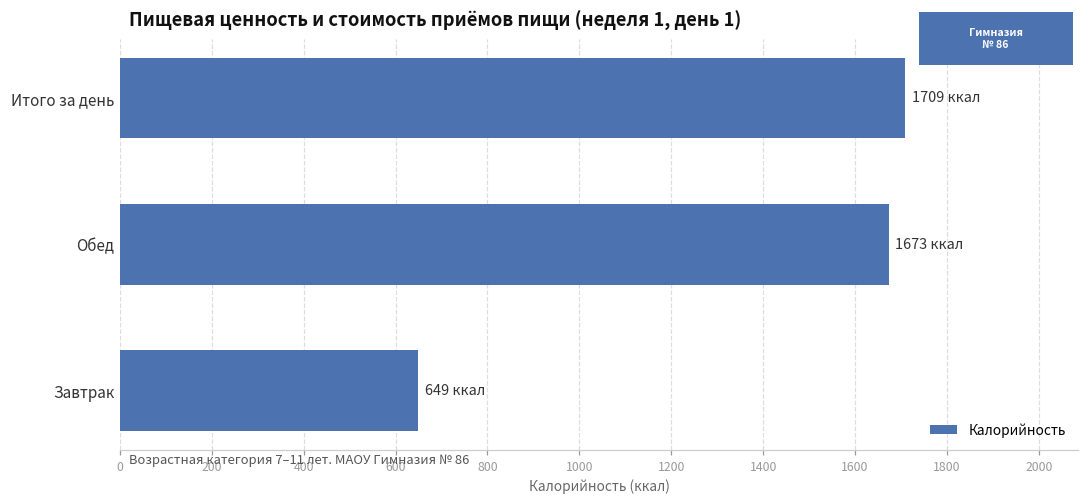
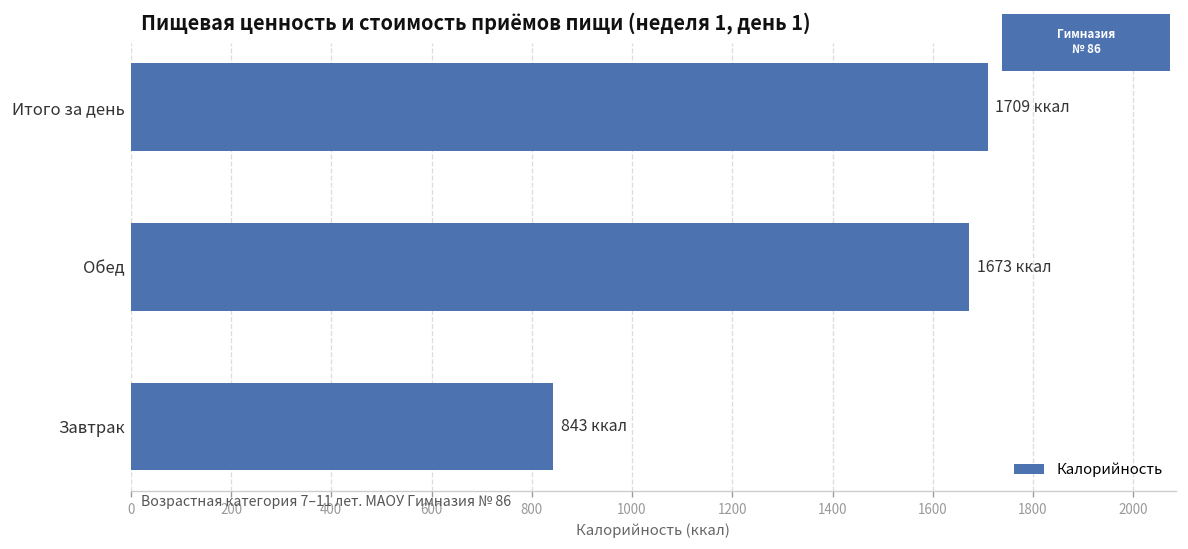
Завтрак: 649 -> 843
